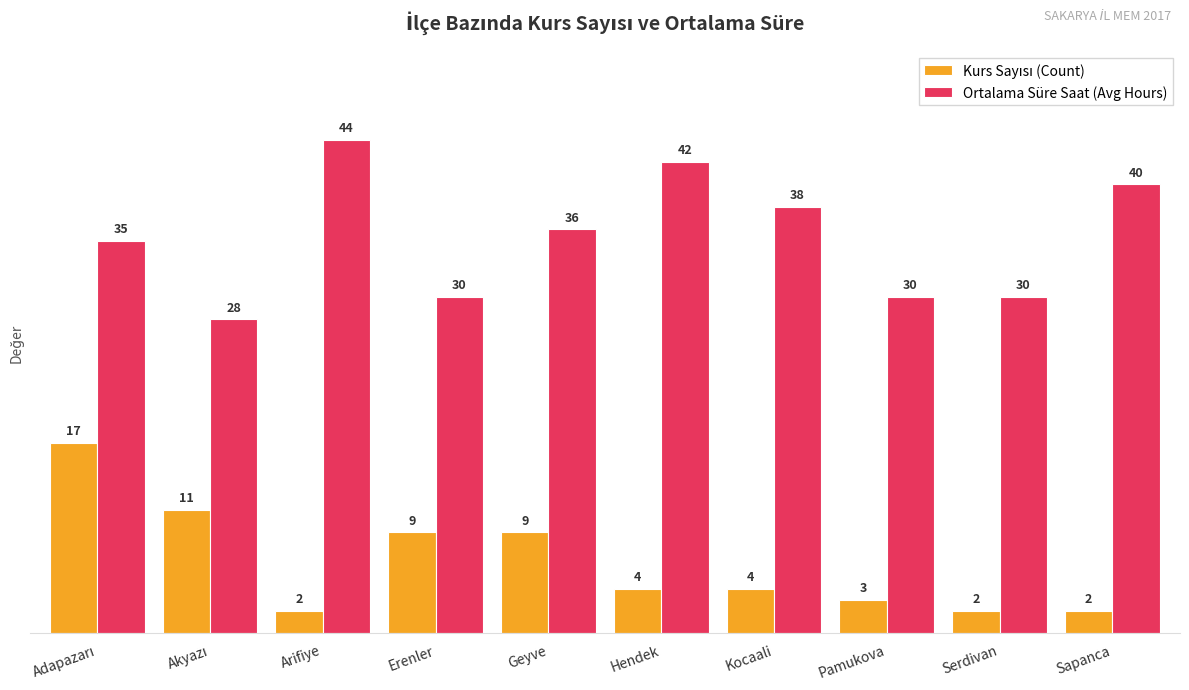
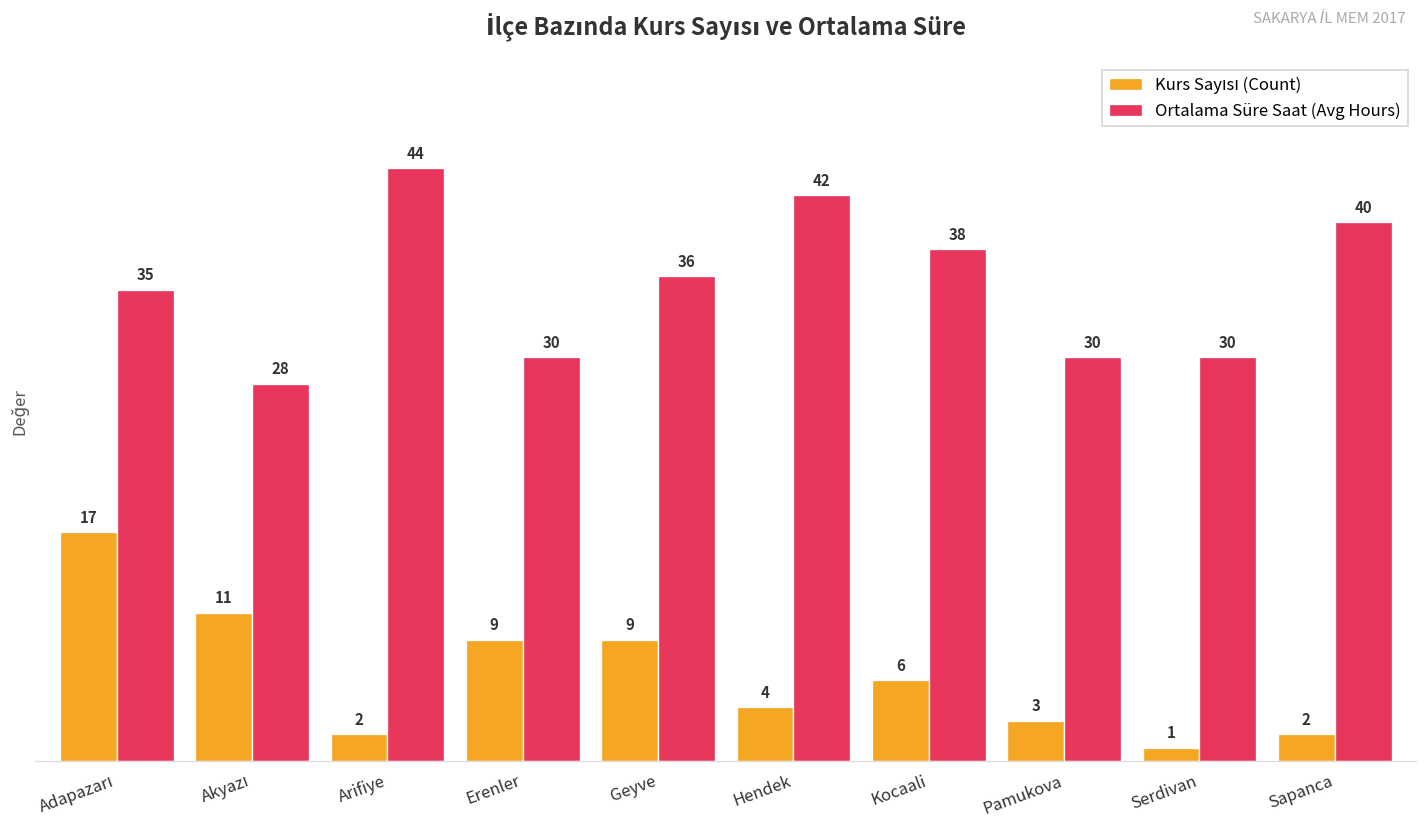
Kurs Sayısı (Count), Kocaali: 4 -> 6
Kurs Sayısı (Count), Serdivan: 2 -> 1
